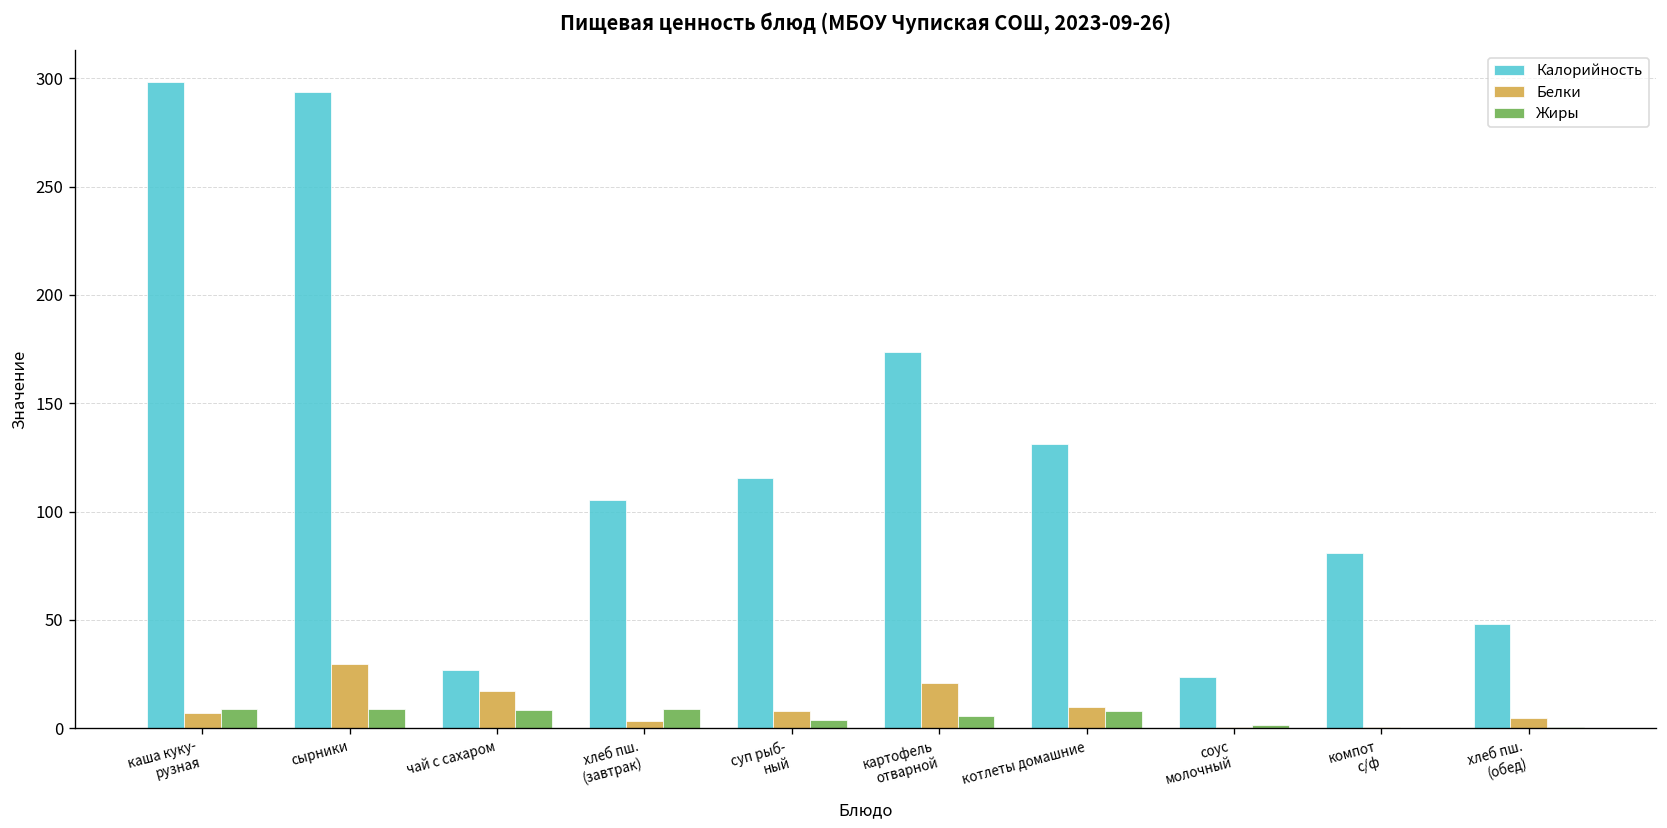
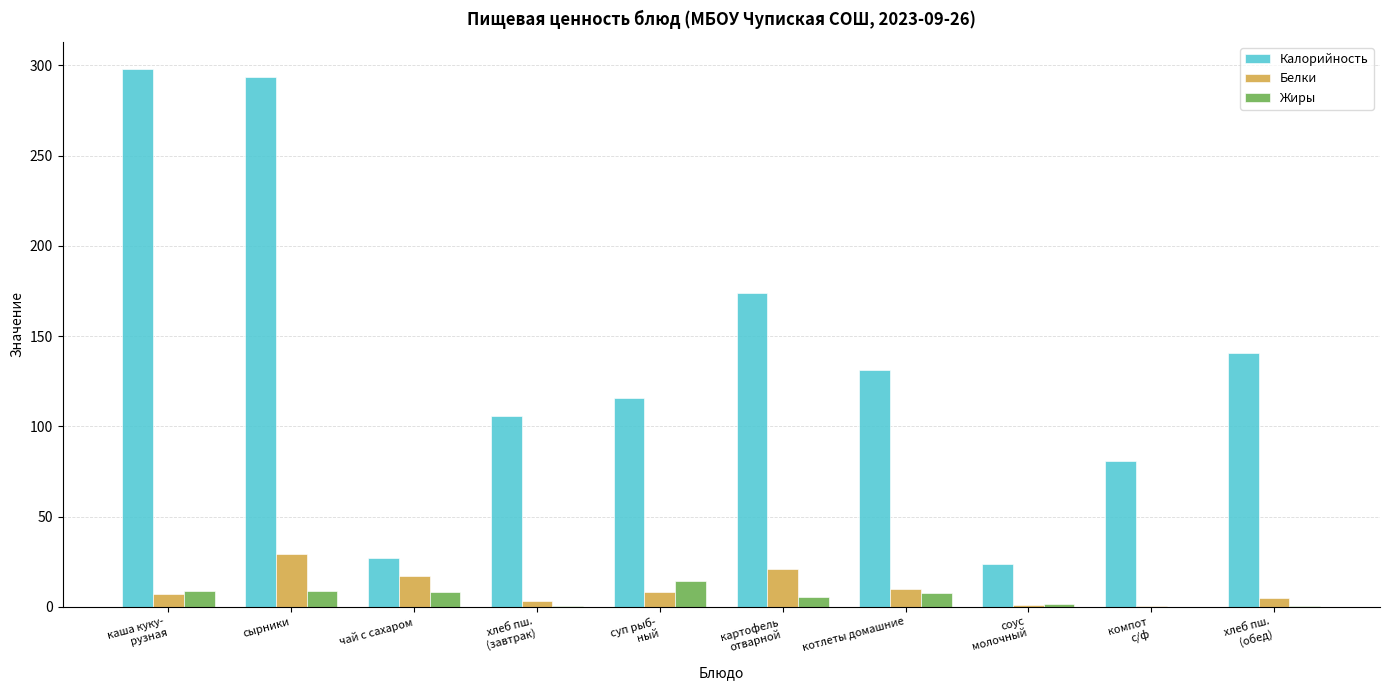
Жиры, хлеб пш. (завтрак): 9 -> 0
Жиры, суп рыб- ный: 4 -> 14
Калорийность, хлеб пш. (обед): 48 -> 141
